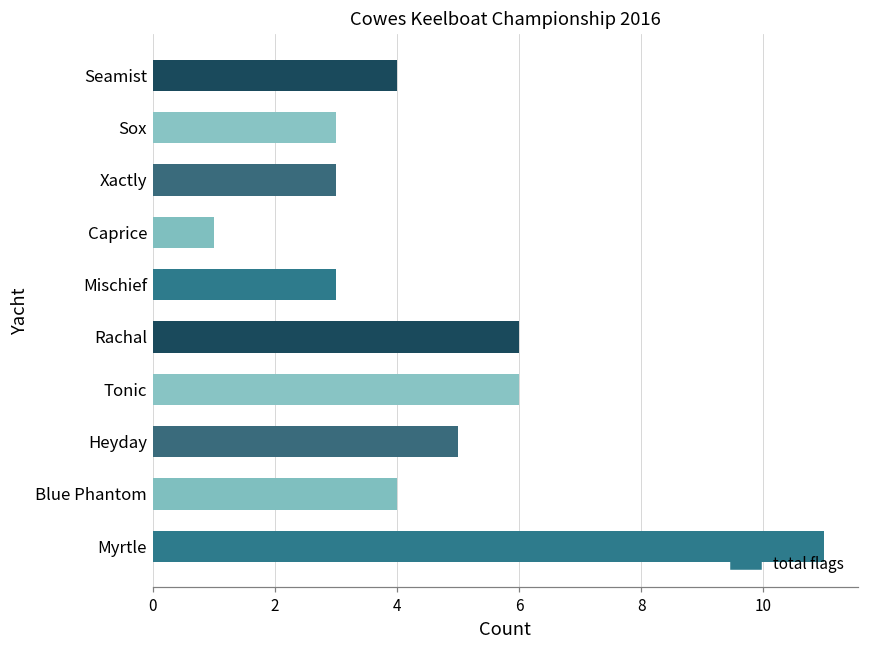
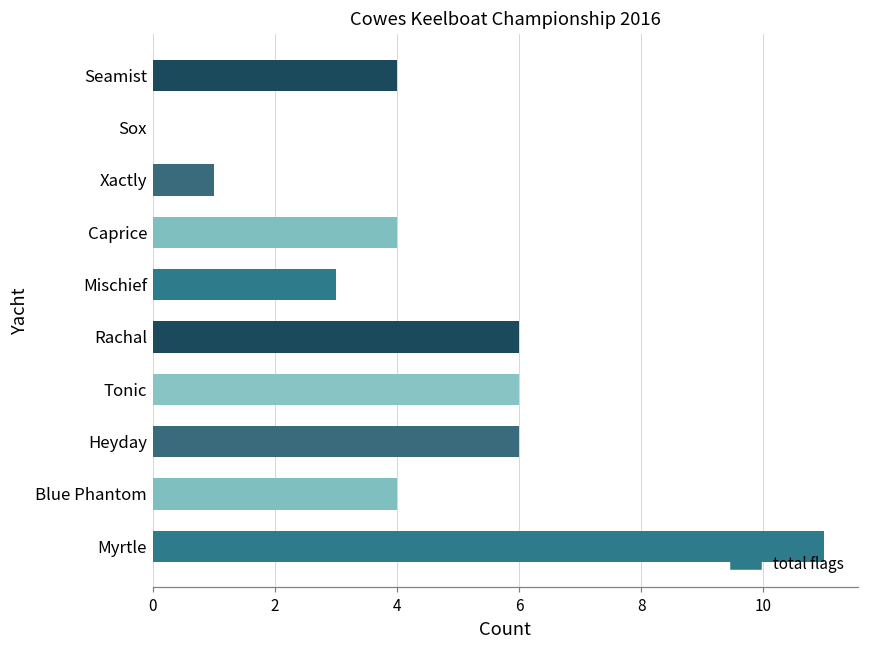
Sox: 3 -> 0
Xactly: 3 -> 1
Caprice: 1 -> 4
Heyday: 5 -> 6
